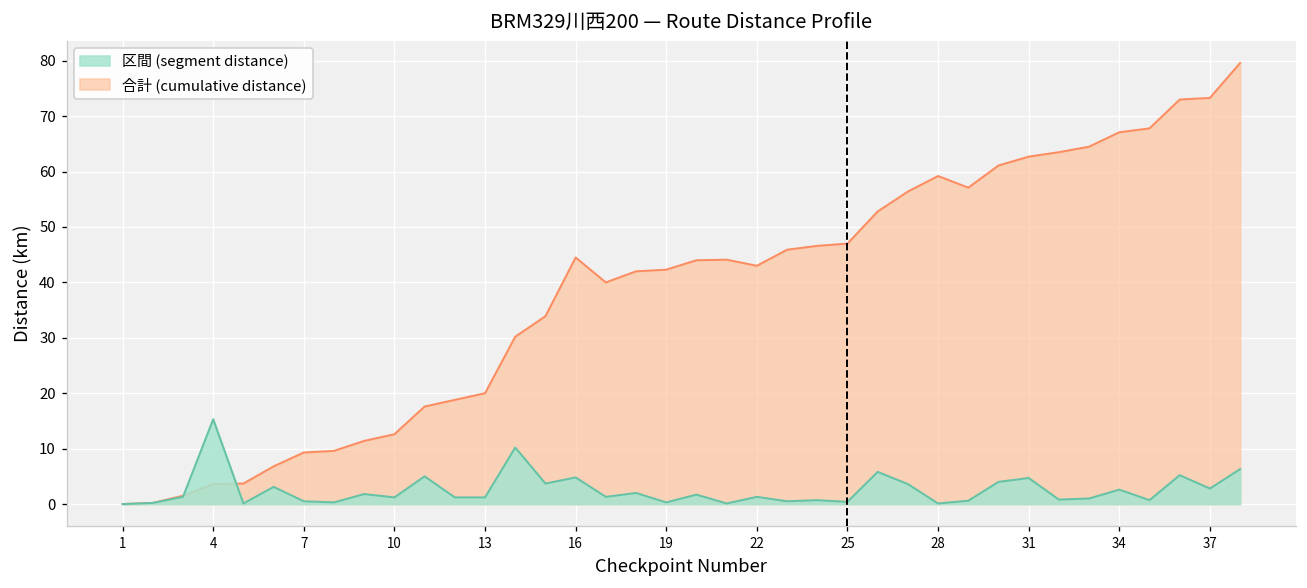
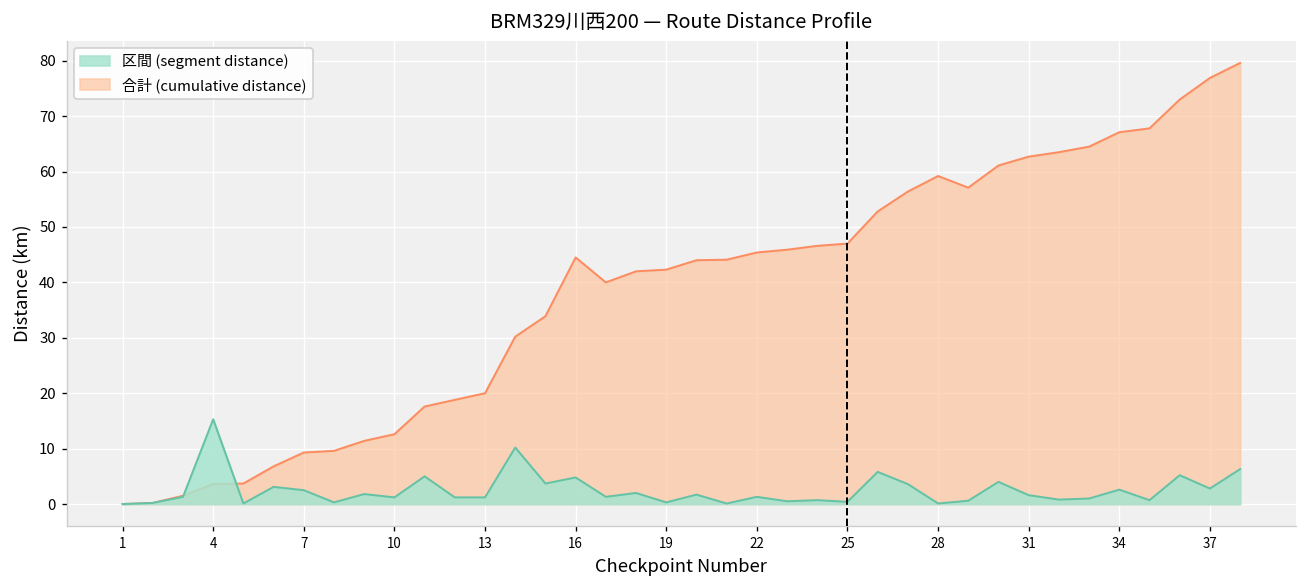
区間 (segment distance), 7: 1 -> 3
合計 (cumulative distance), 22: 43 -> 45
区間 (segment distance), 31: 5 -> 2
合計 (cumulative distance), 37: 73 -> 77
